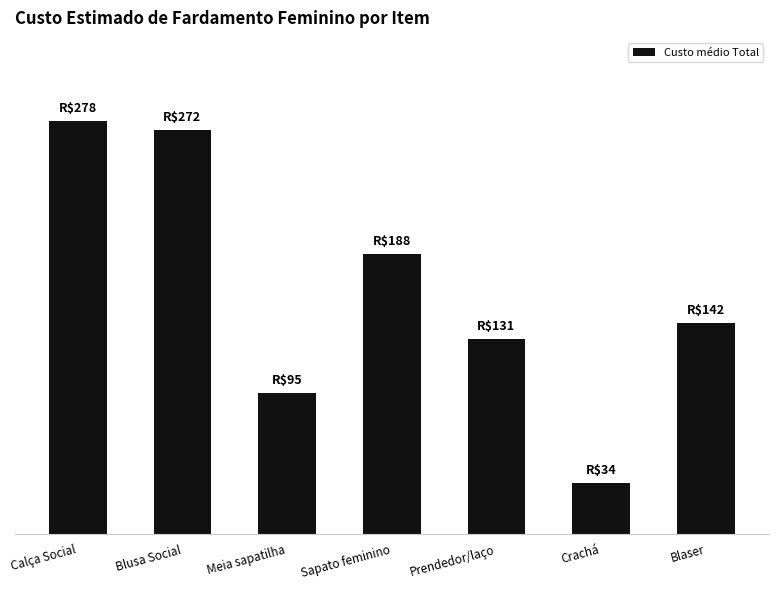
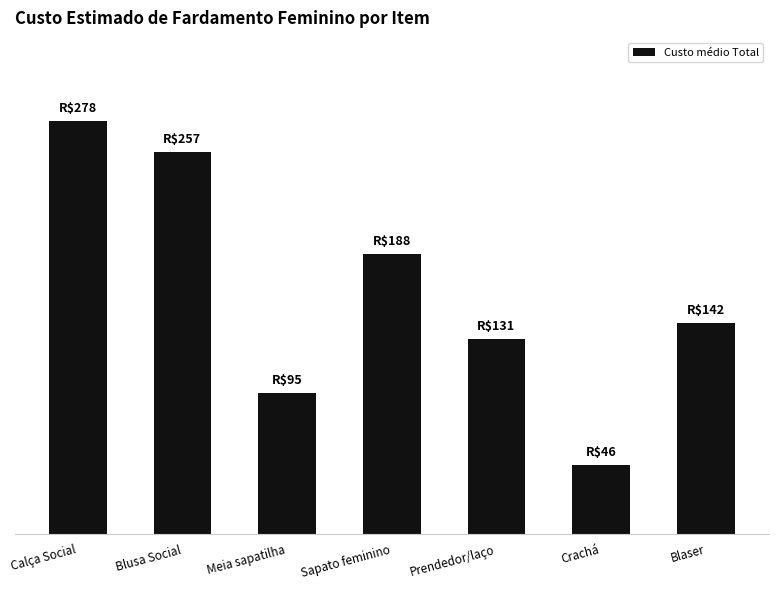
Blusa Social: $272 -> $257
Crachá: $34 -> $46
